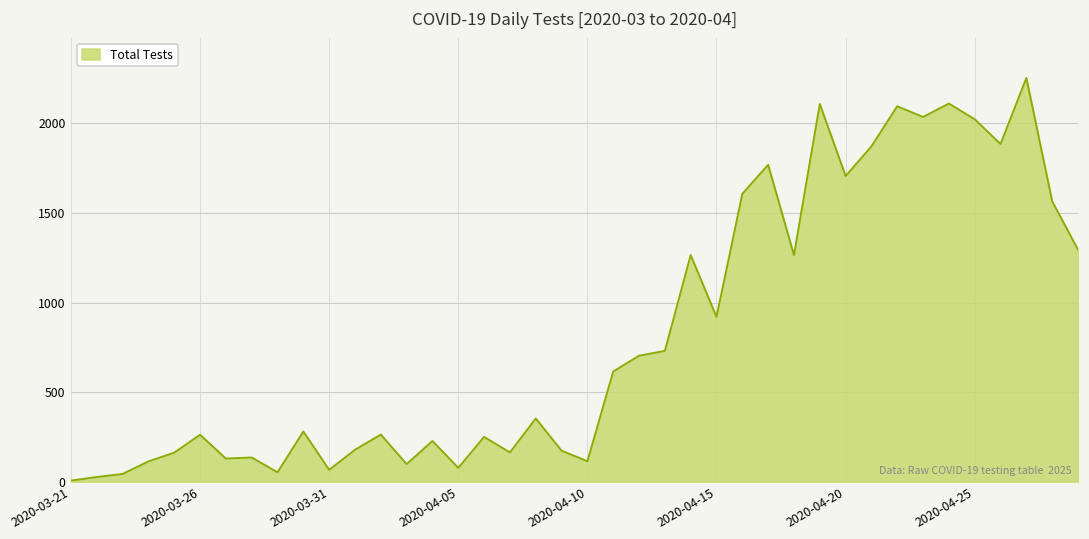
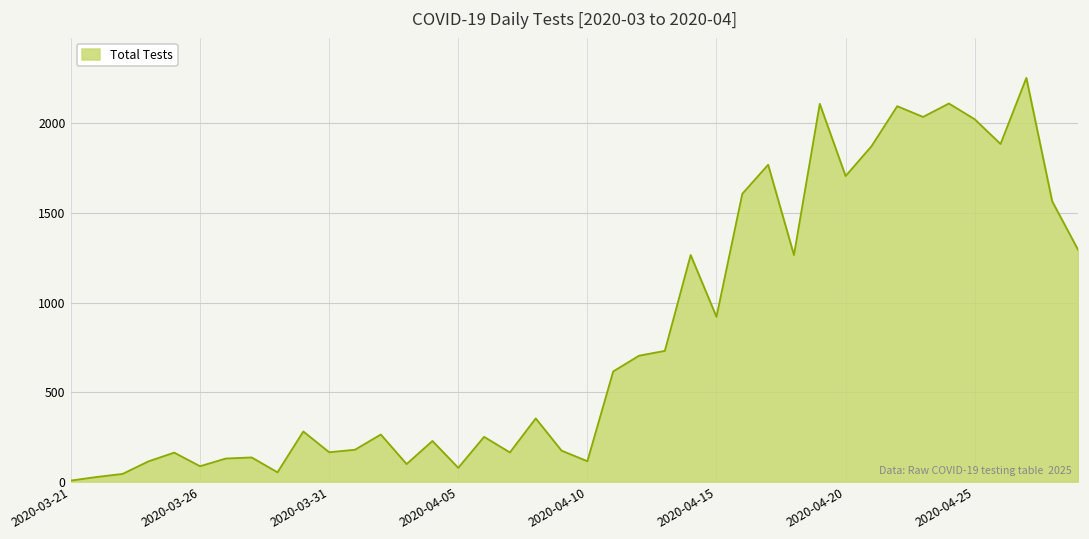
2020-03-26: 260 -> 90
2020-03-31: 70 -> 160
